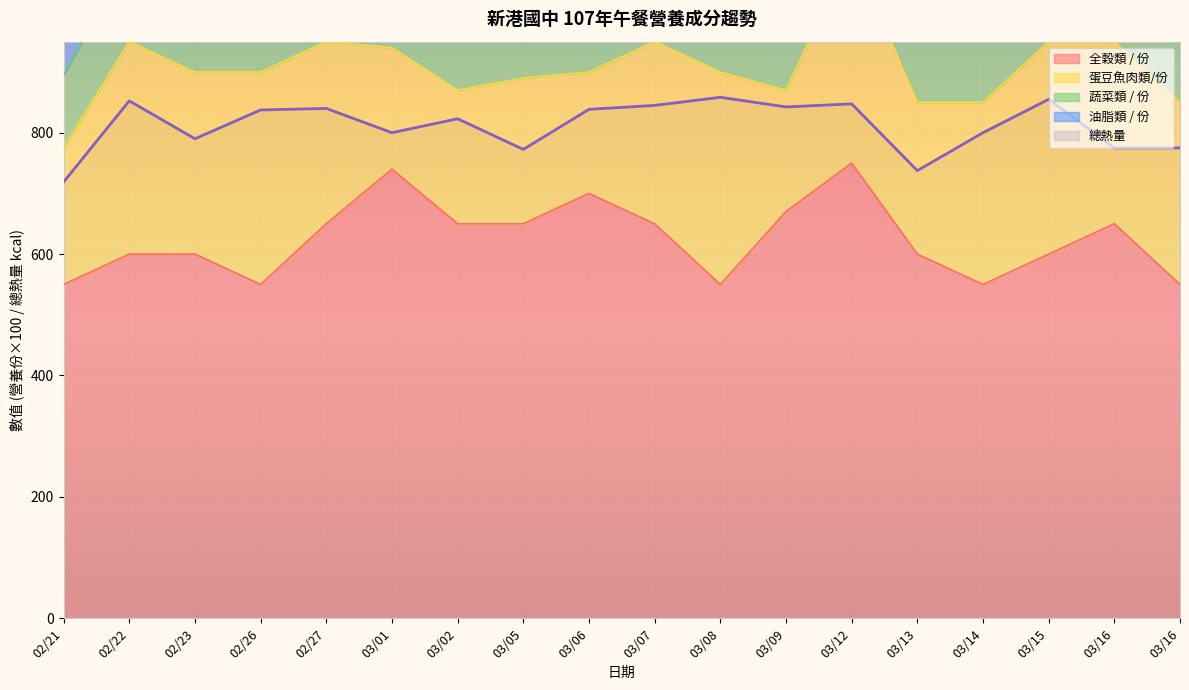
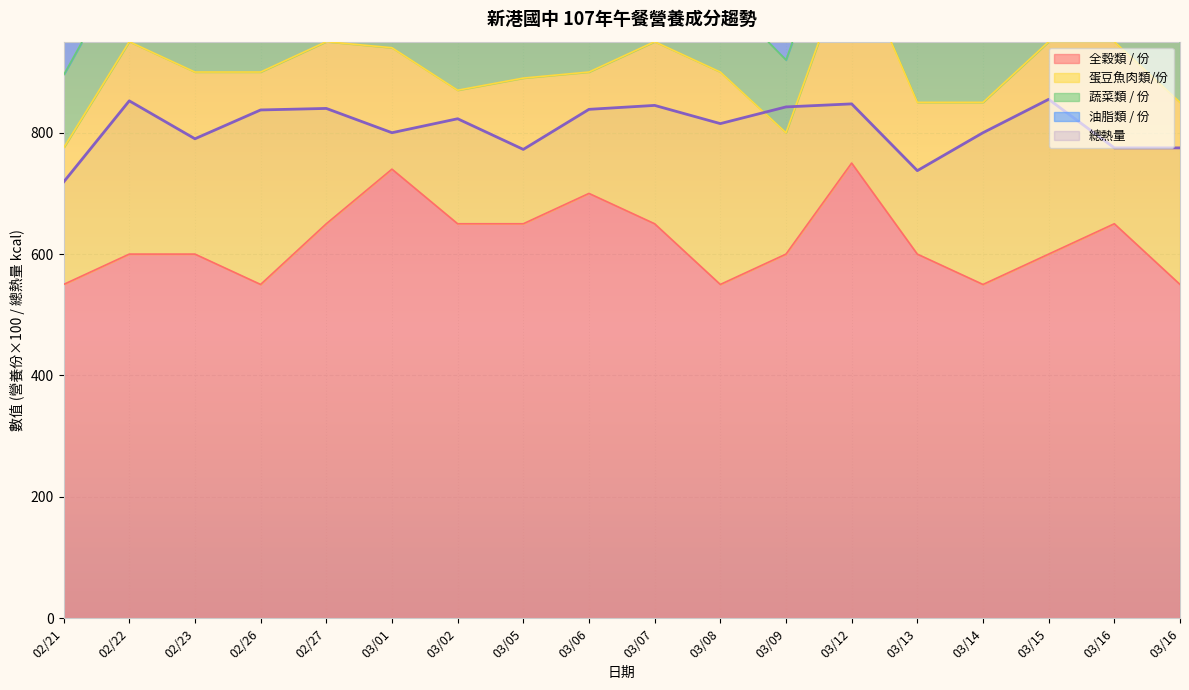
總熱量, 03/08: 860 -> 820
全穀類 / 份, 03/09: 670 -> 600
